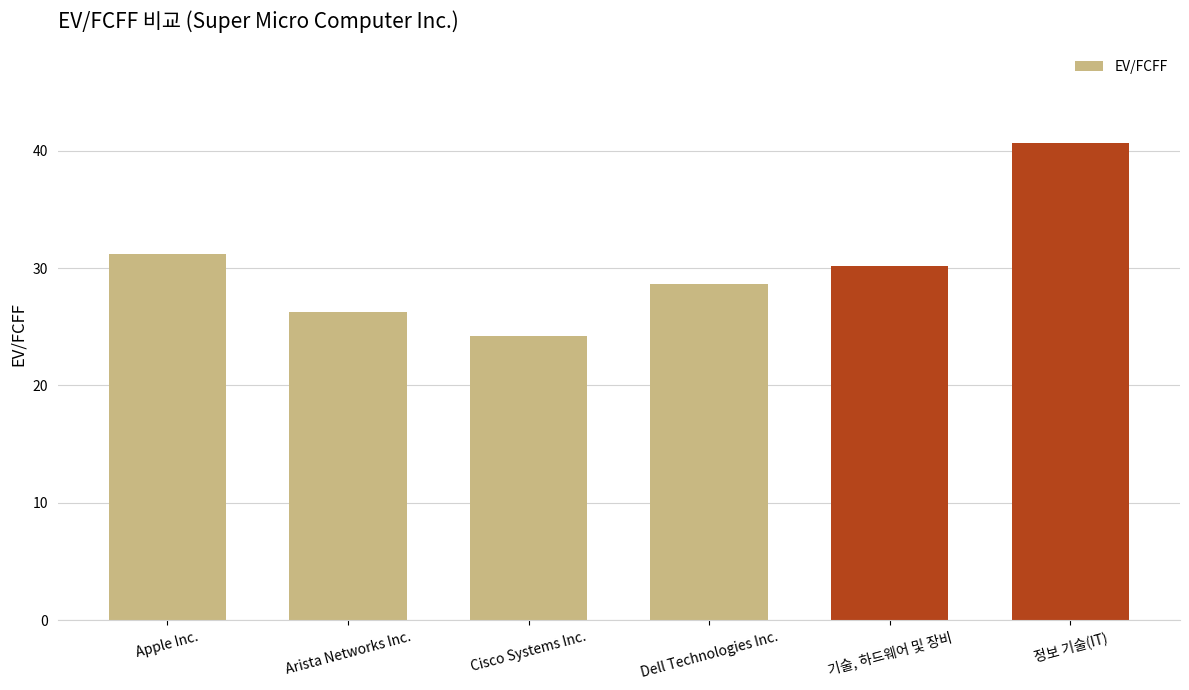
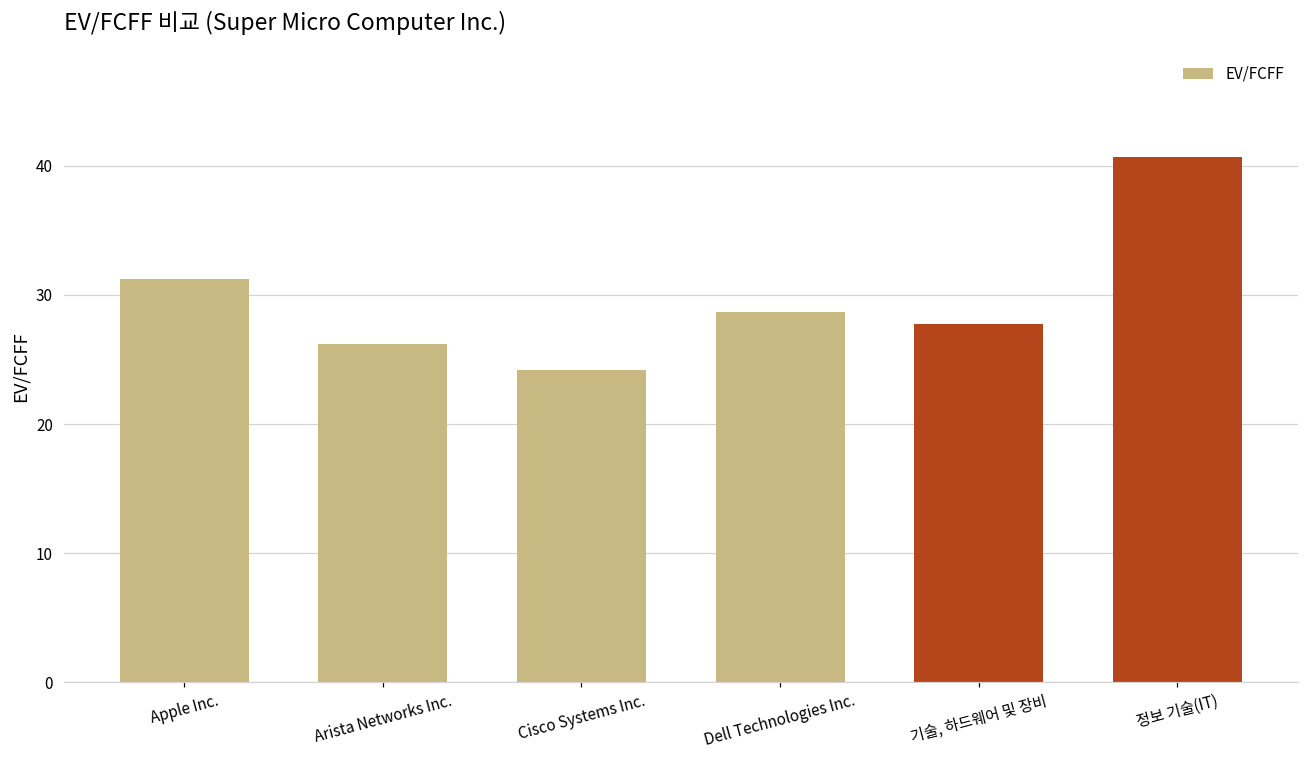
기술, 하드웨어 및 장비: 30.2 -> 27.8
